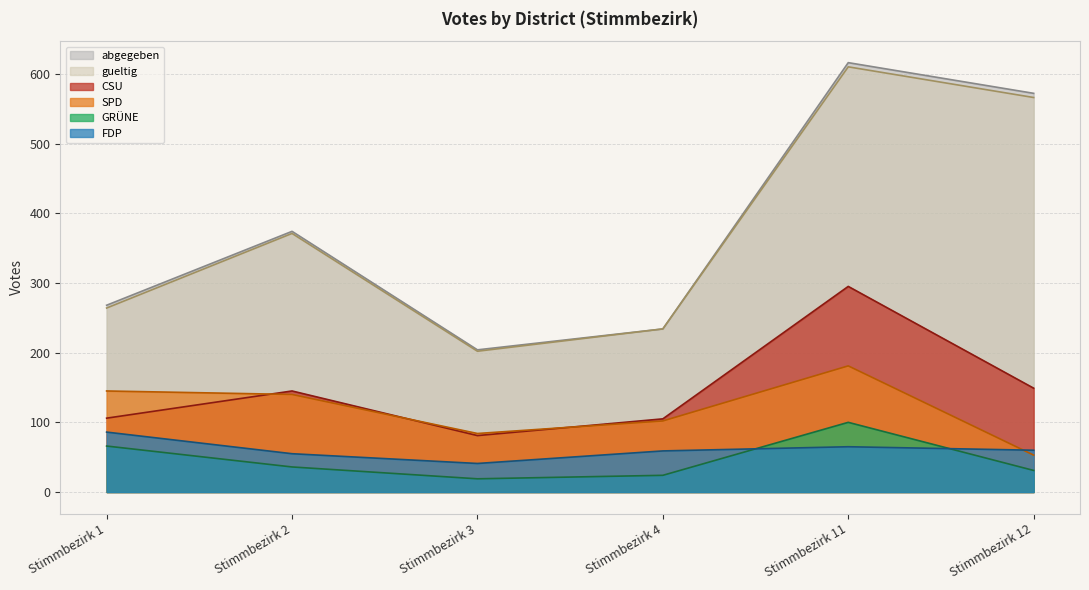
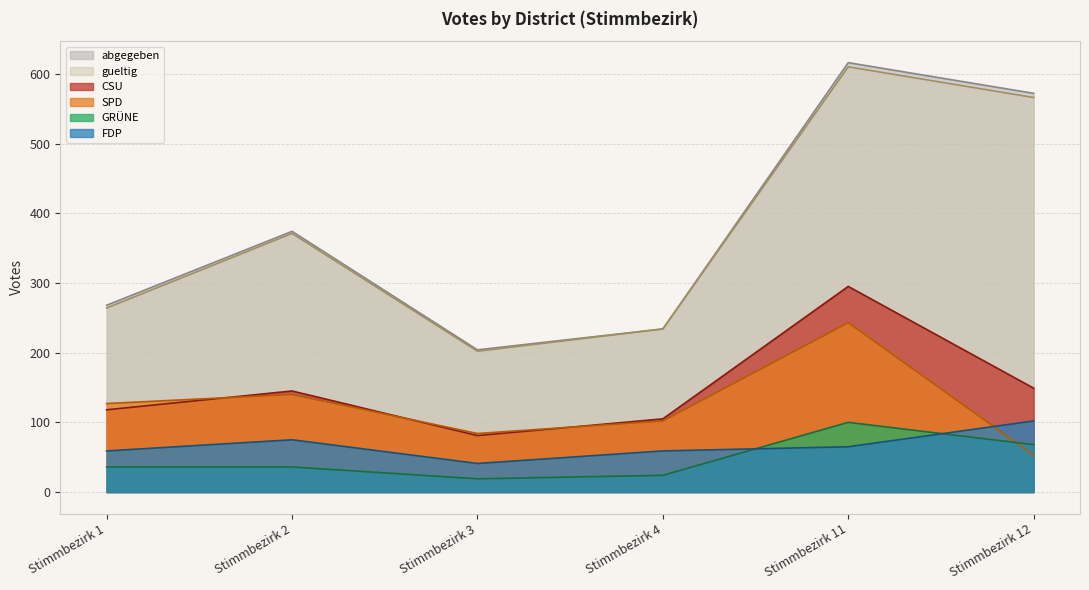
CSU, Stimmbezirk 1: 110 -> 120
SPD, Stimmbezirk 1: 150 -> 130
GRÜNE, Stimmbezirk 1: 70 -> 40
FDP, Stimmbezirk 1: 90 -> 60
FDP, Stimmbezirk 2: 60 -> 80
SPD, Stimmbezirk 11: 180 -> 240
GRÜNE, Stimmbezirk 12: 30 -> 70
FDP, Stimmbezirk 12: 60 -> 100
